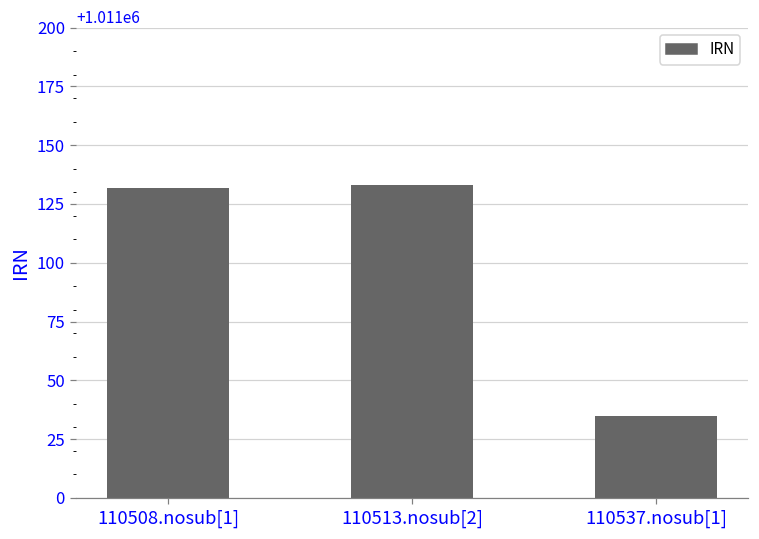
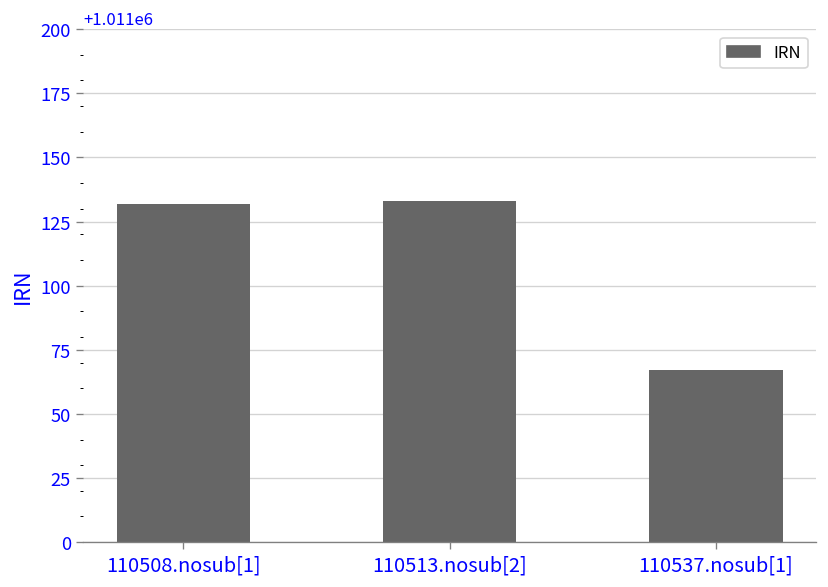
110537.nosub[1]: 1011035 -> 1011067
